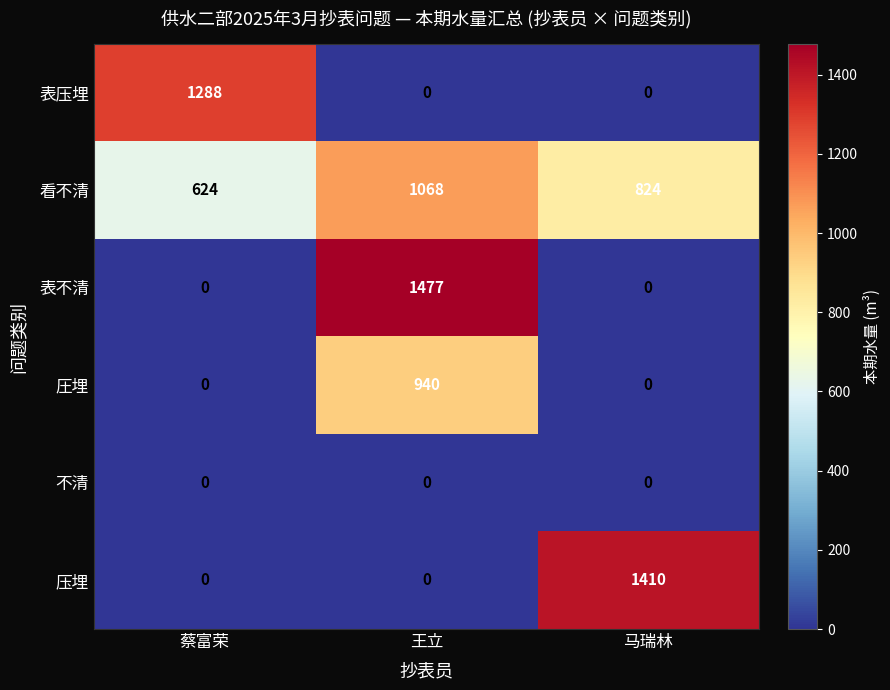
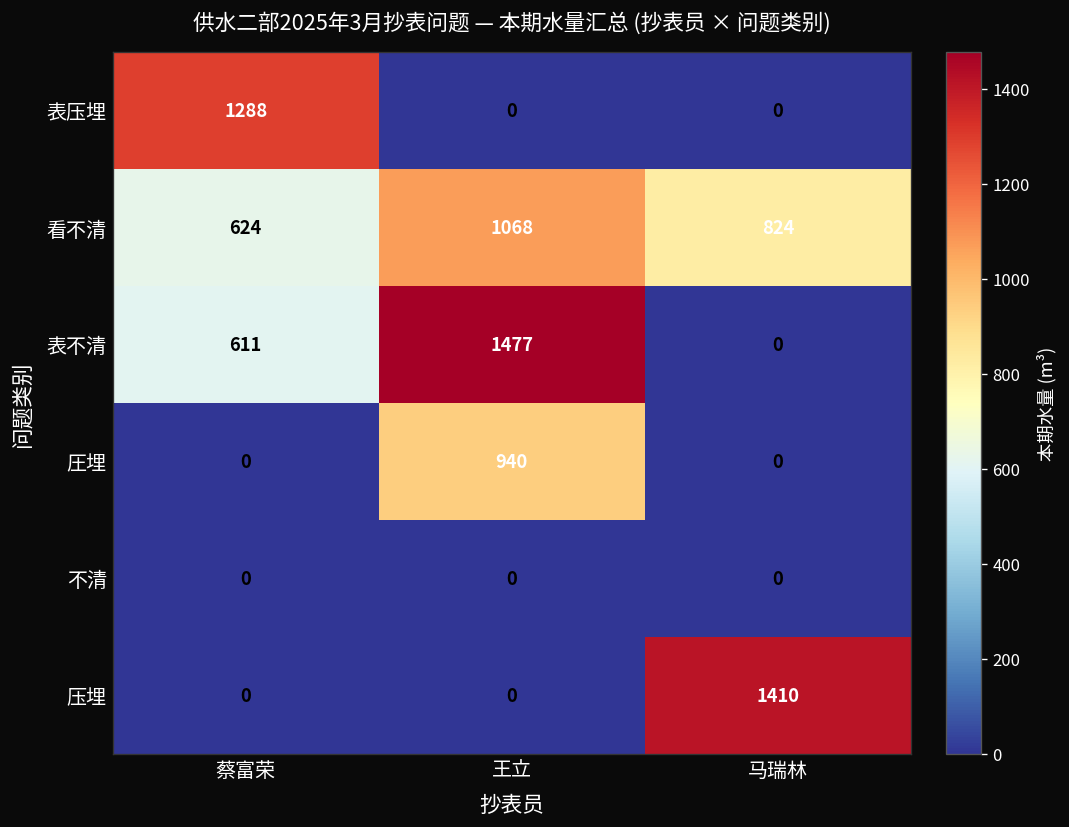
表不清, 蔡富荣: 0 -> 611
